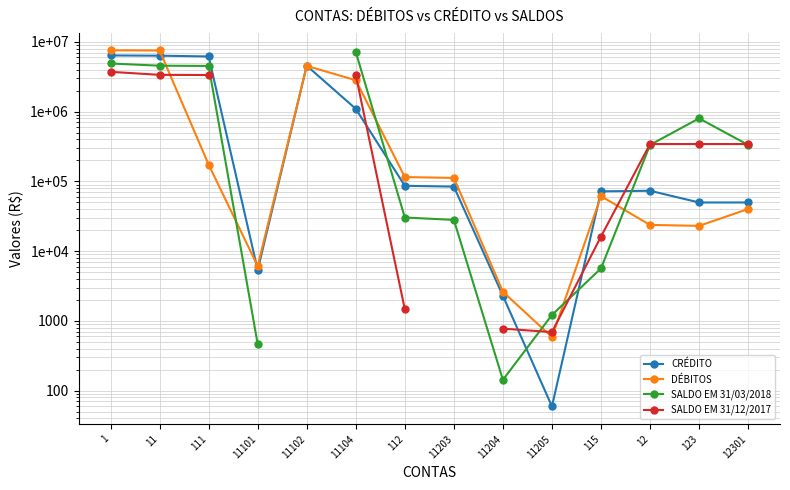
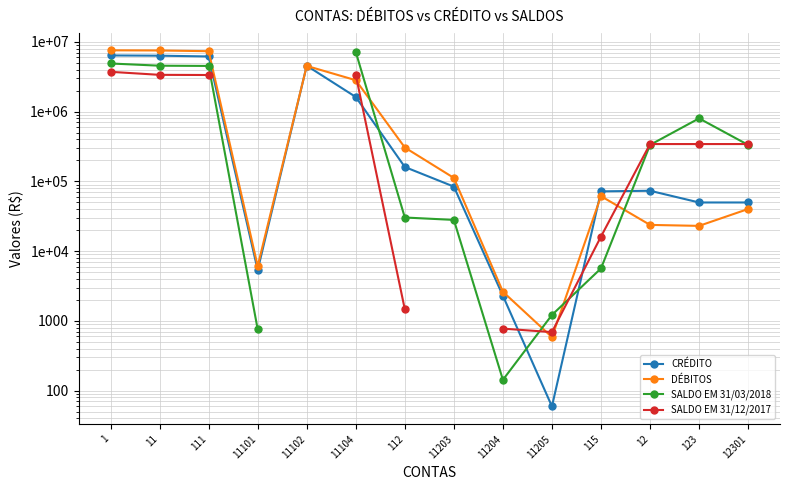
DÉBITOS, 111: 170000 -> 7000000
SALDO EM 31/03/2018, 11101: 500 -> 800
CRÉDITO, 11104: 1100000 -> 1600000
CRÉDITO, 112: 90000 -> 160000
DÉBITOS, 112: 120000 -> 300000
